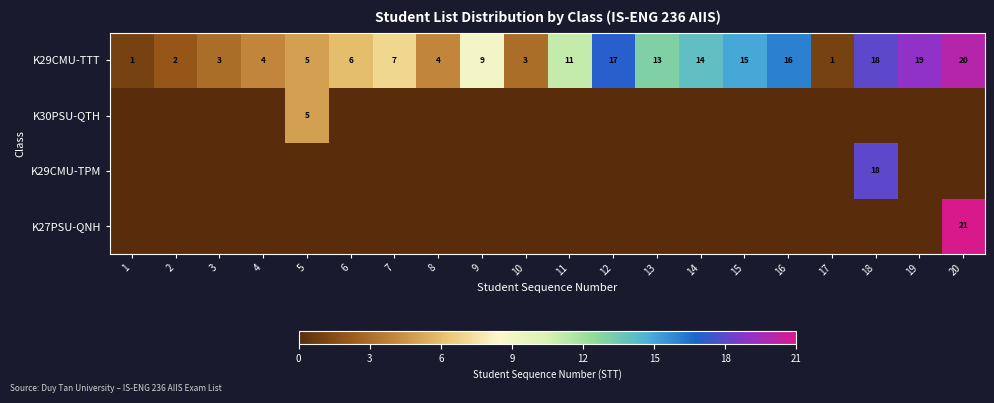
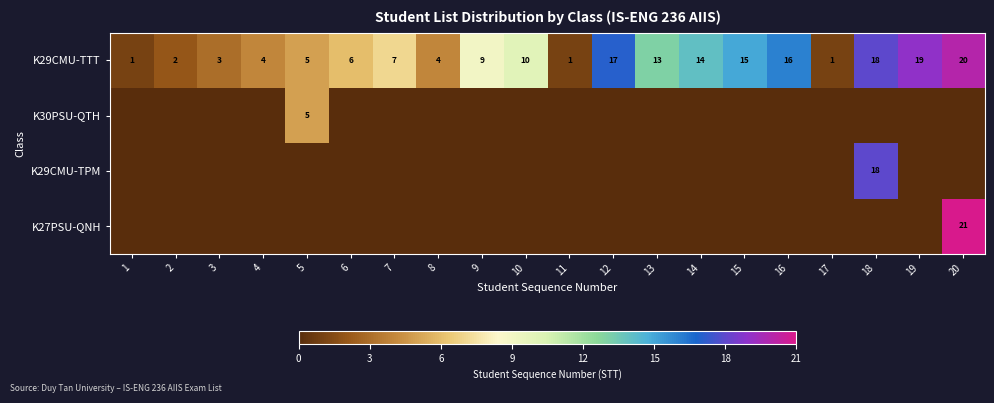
K29CMU-TTT, 10: 3 -> 10
K29CMU-TTT, 11: 11 -> 1
